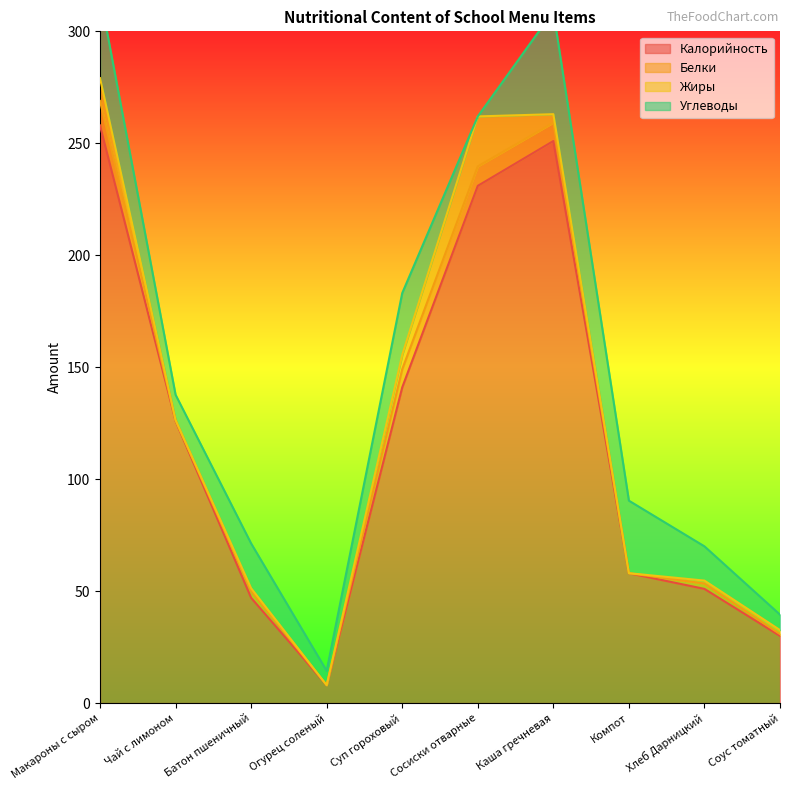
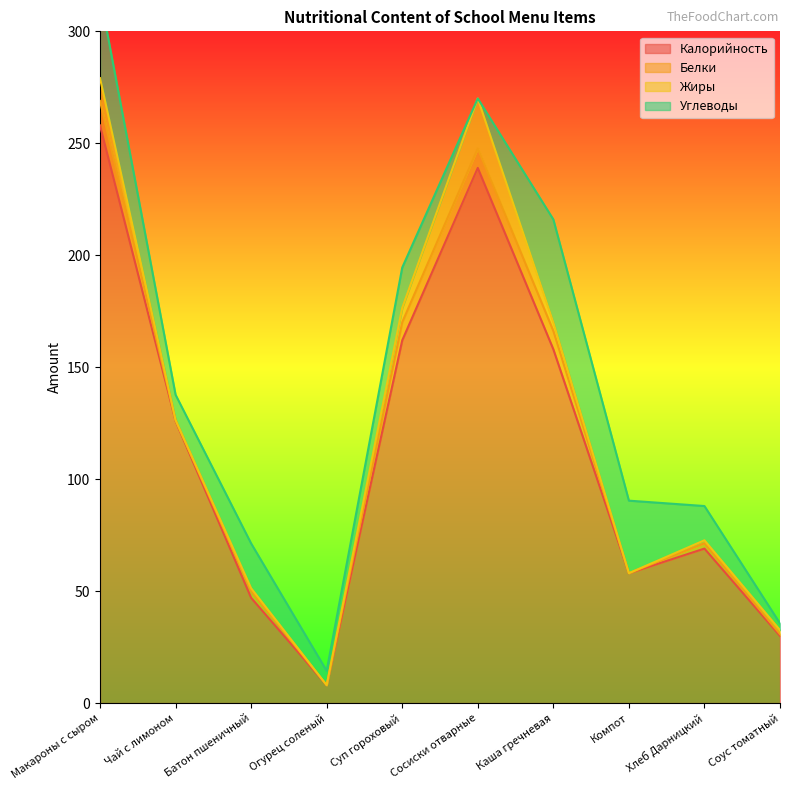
Калорийность, Суп гороховый: 141 -> 162
Углеводы, Суп гороховый: 28 -> 18
Калорийность, Сосиски отварные: 231 -> 239
Калорийность, Каша гречневая: 251 -> 158
Калорийность, Хлеб Дарницкий: 51 -> 69
Углеводы, Соус томатный: 7 -> 3
